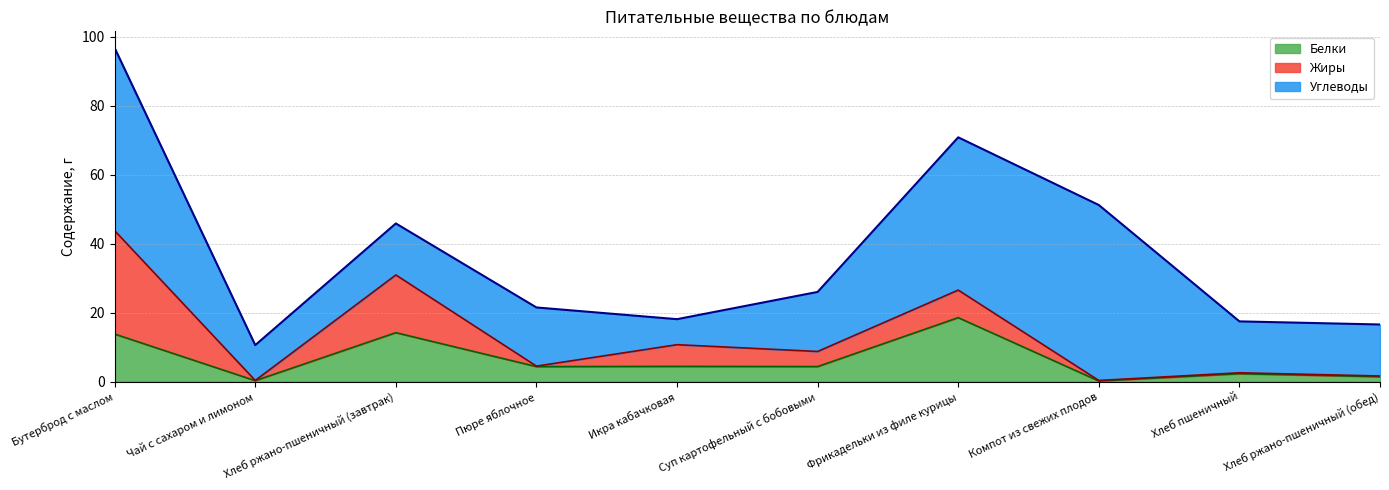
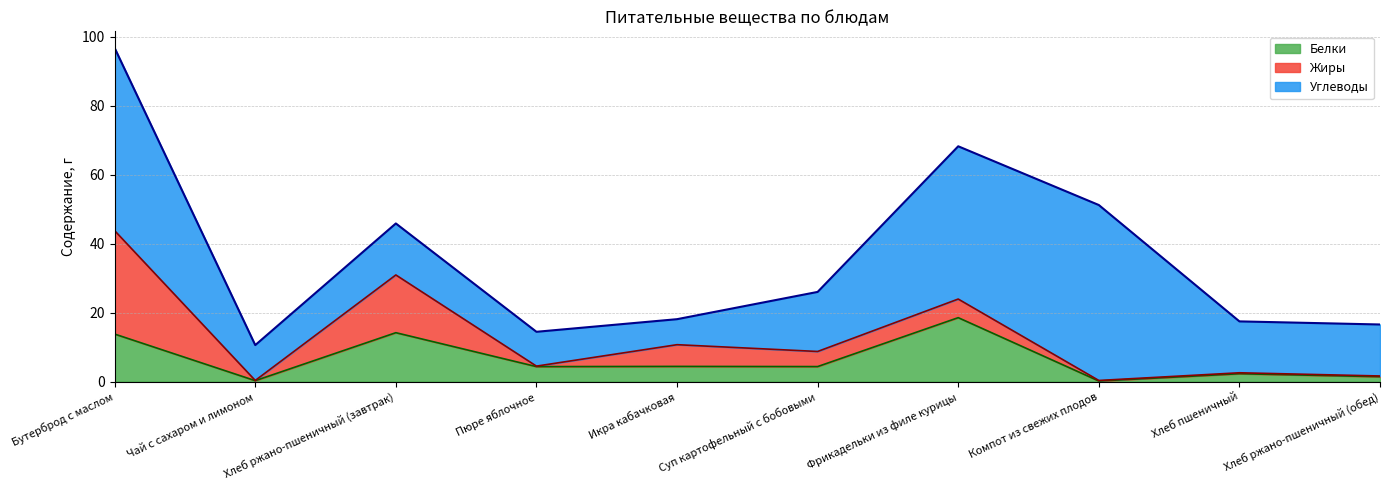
Углеводы, Пюре яблочное: 17 -> 10
Жиры, Фрикадельки из филе курицы: 8 -> 5
